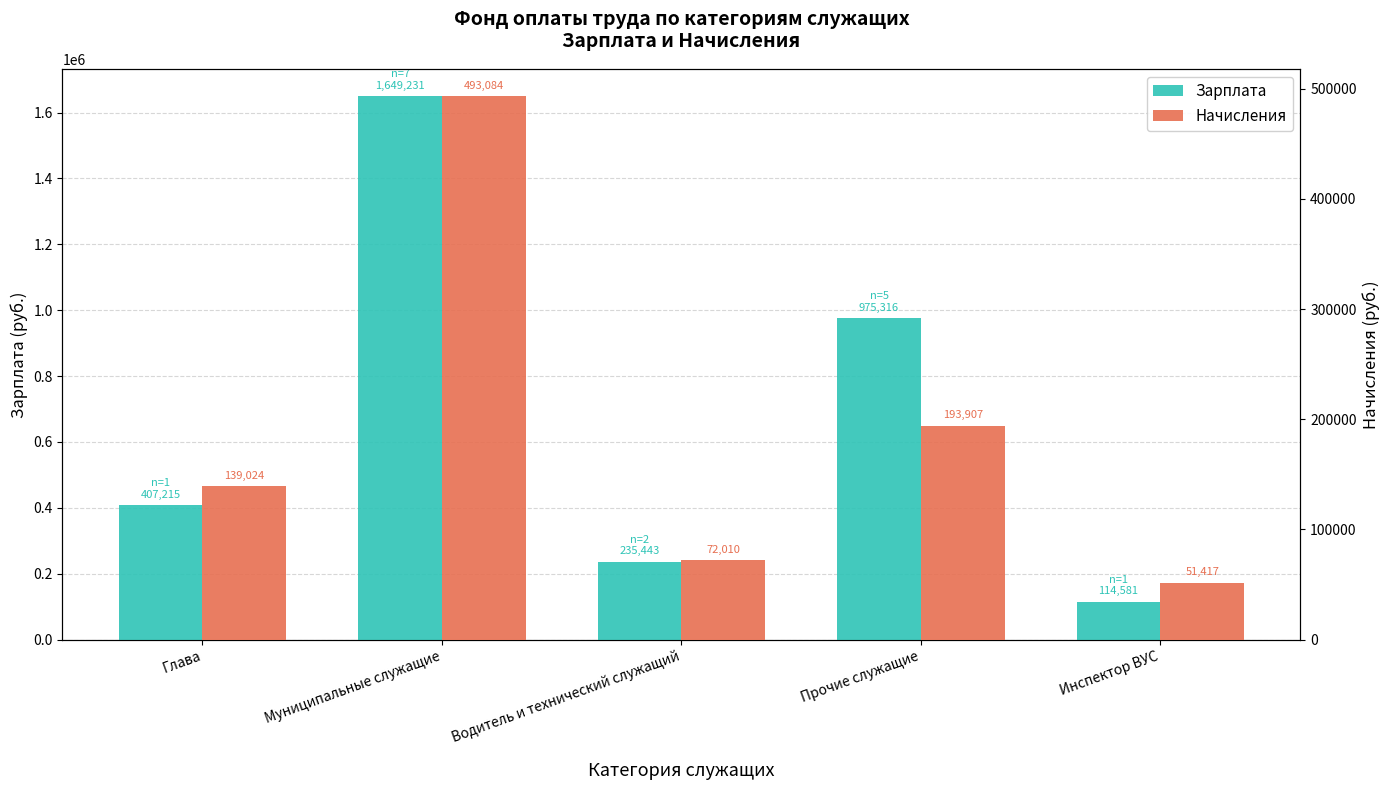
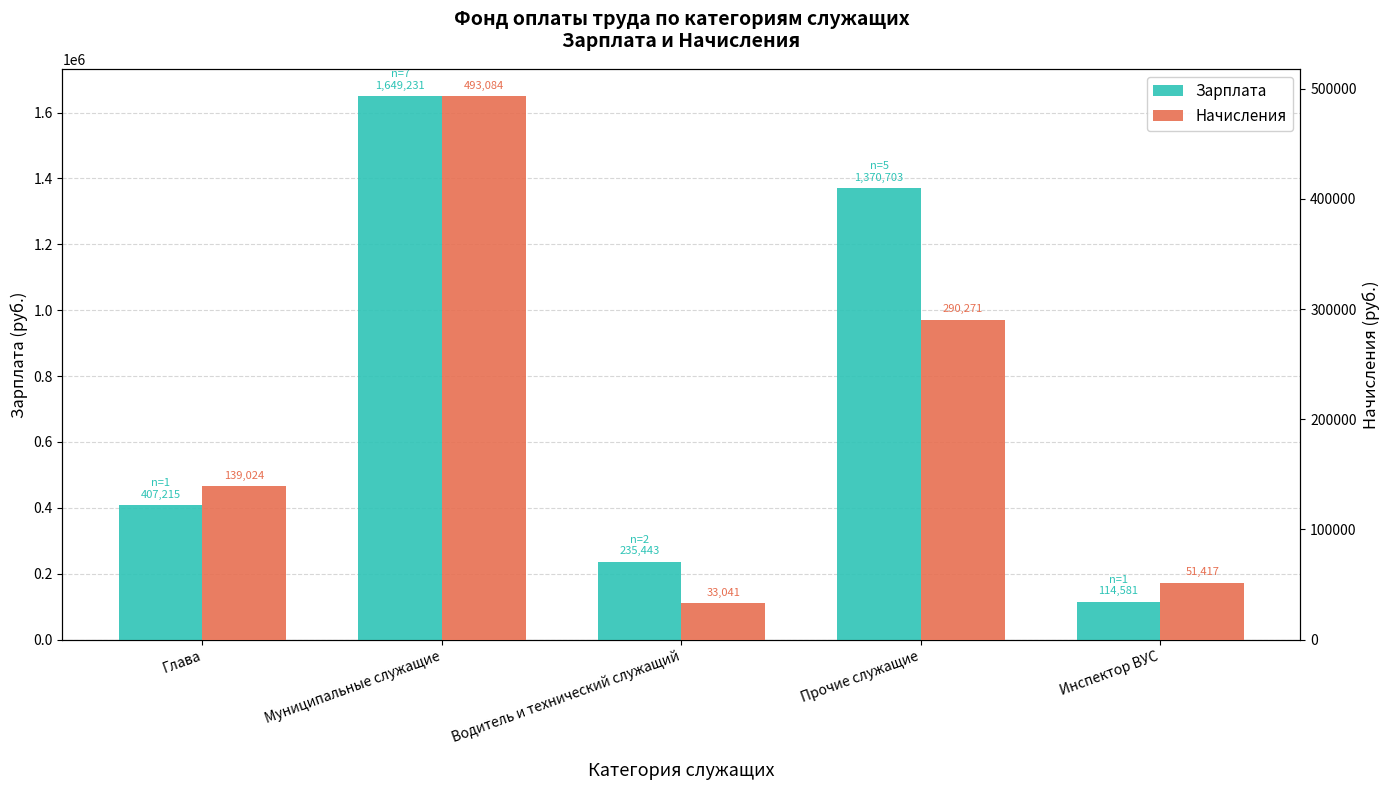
Зарплата, Прочие служащие: 975,316 -> 1,370,703
Начисления, Водитель и технический служащий: 72,010 -> 33,041
Начисления, Прочие служащие: 193,907 -> 290,271
